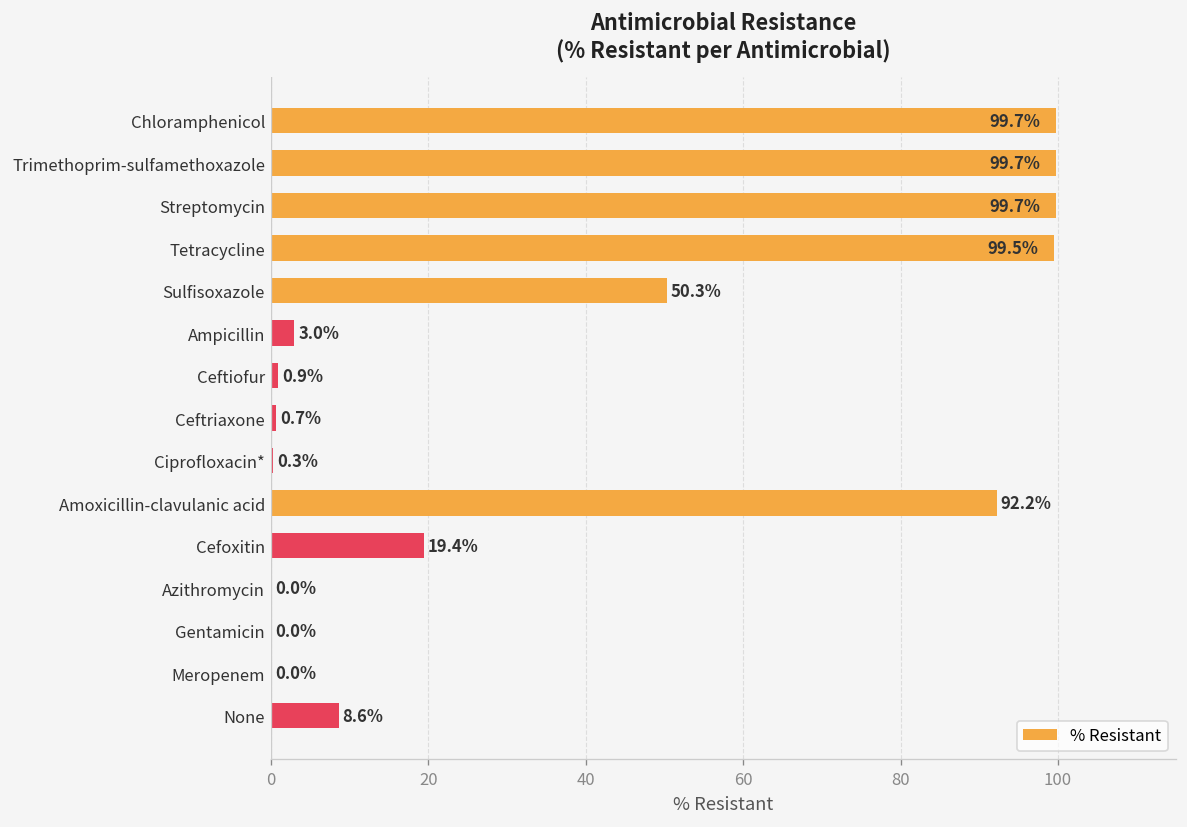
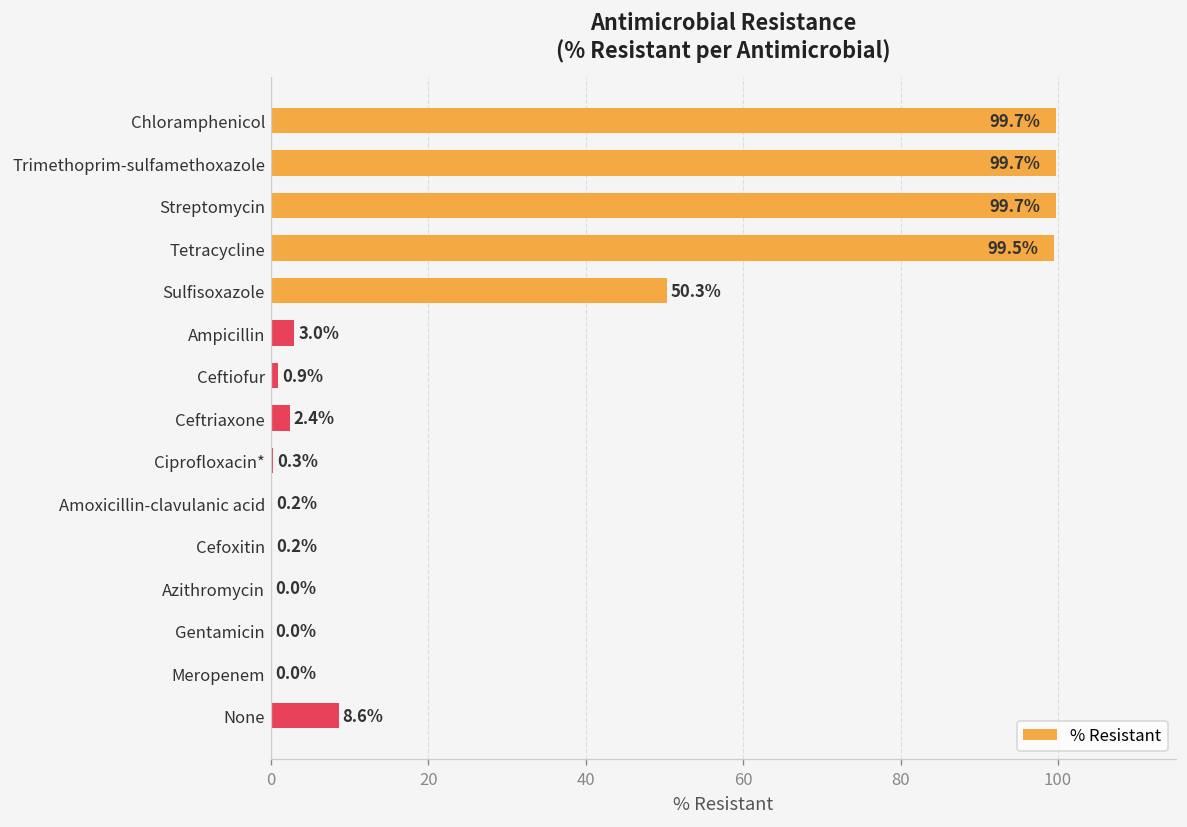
Ceftriaxone: 0.7% -> 2.4%
Amoxicillin-clavulanic acid: 92.2% -> 0.2%
Cefoxitin: 19.4% -> 0.2%
